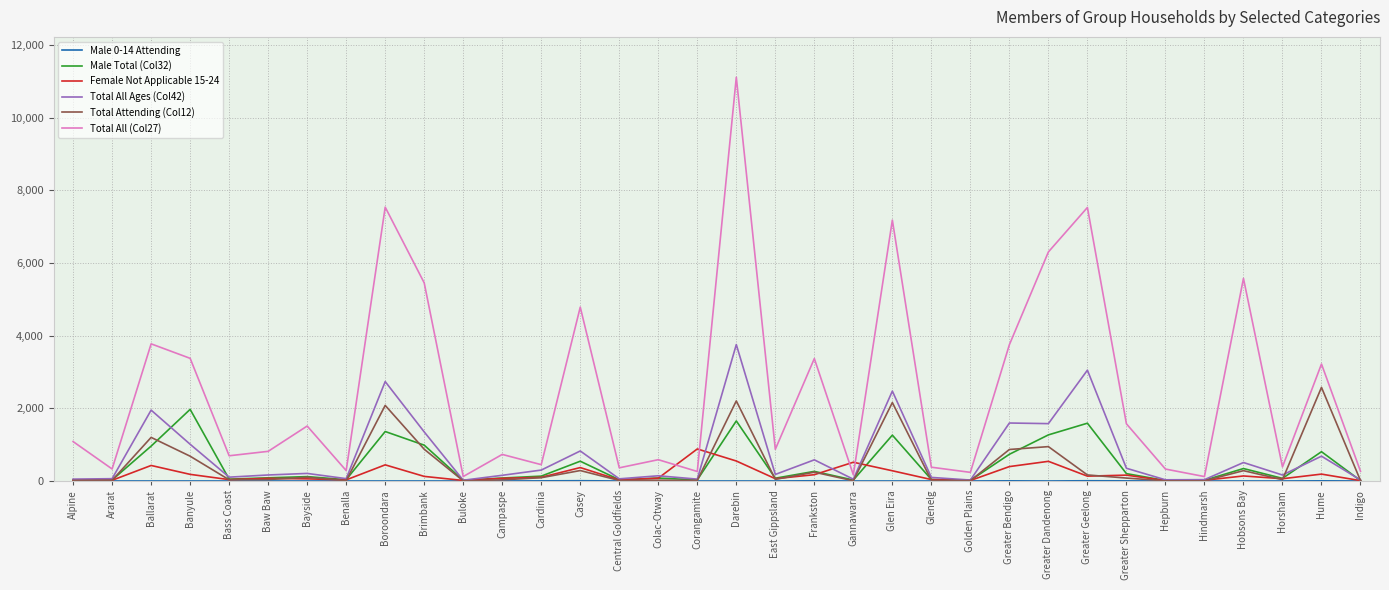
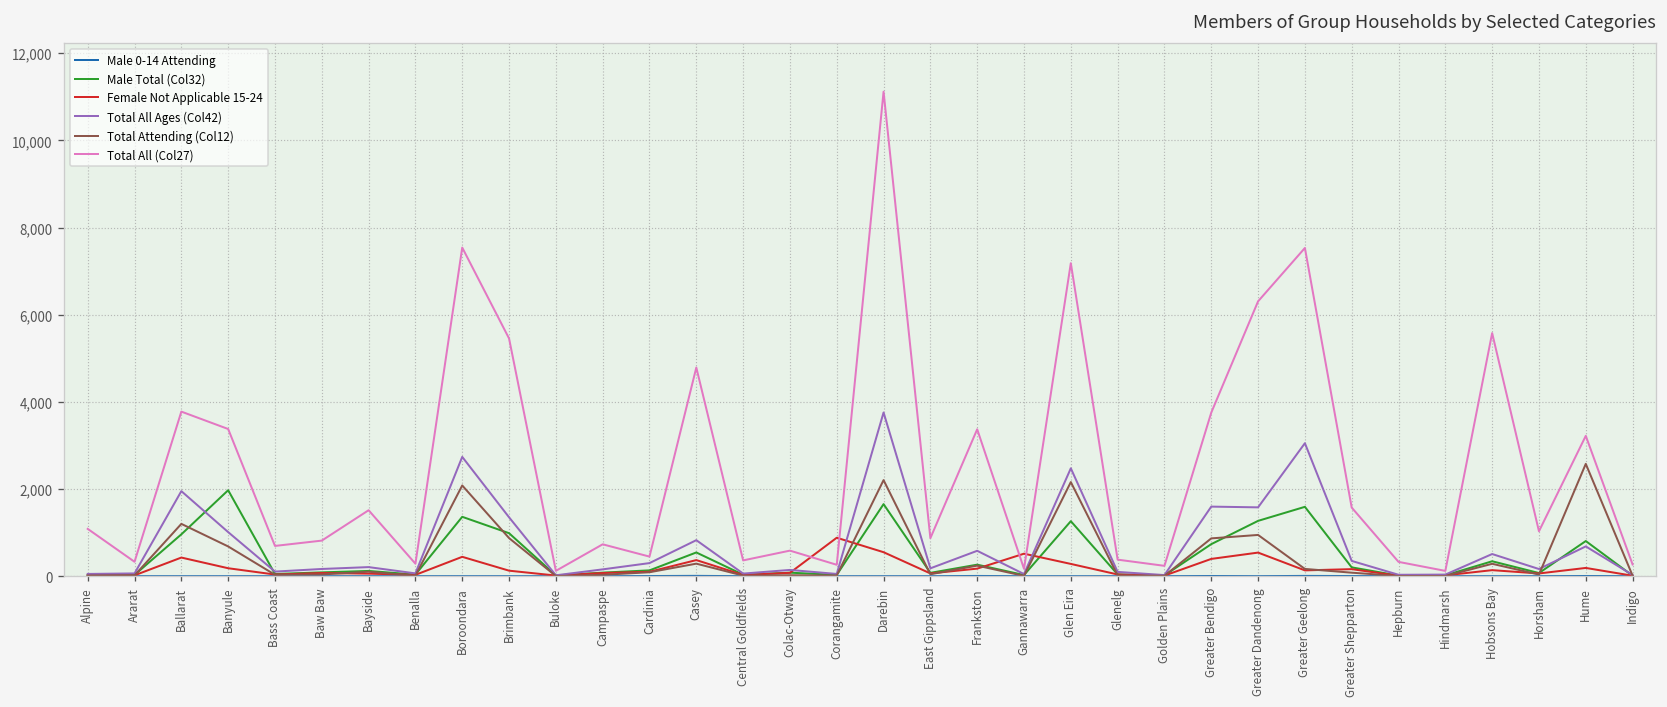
Total All (Col27), Horsham: 400 -> 1,000
